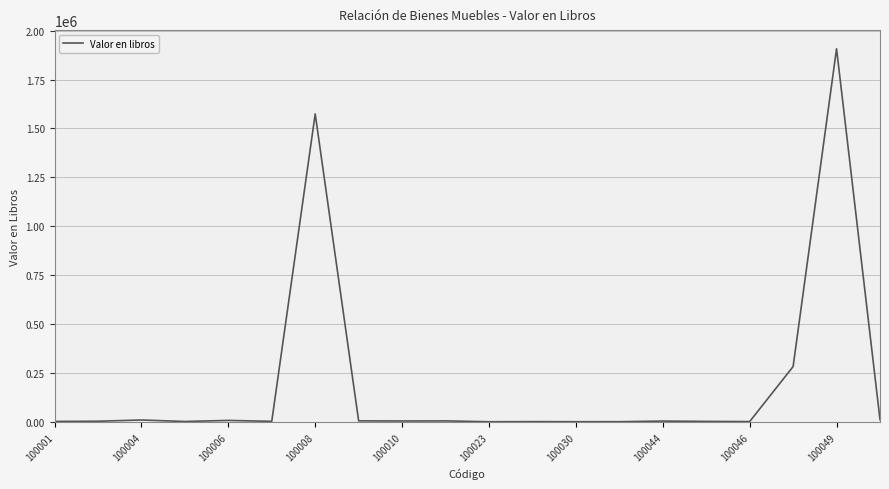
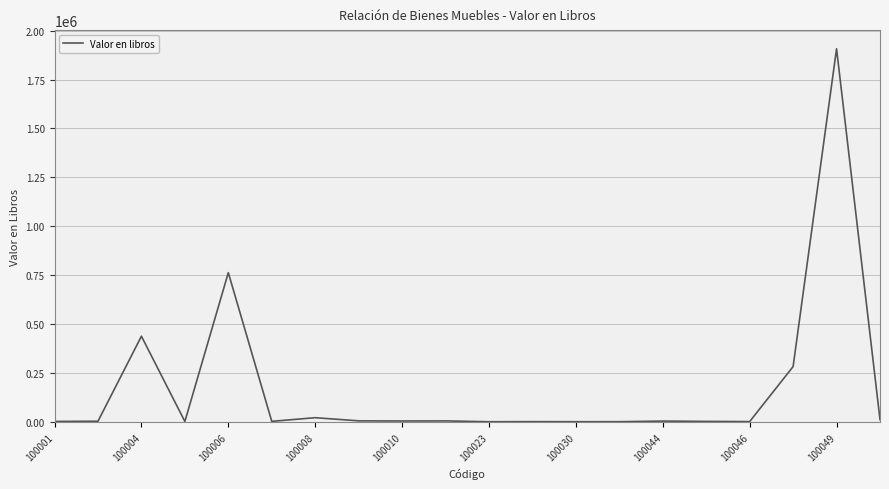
100004: 10000 -> 440000
100006: 10000 -> 760000
100008: 1570000 -> 20000
